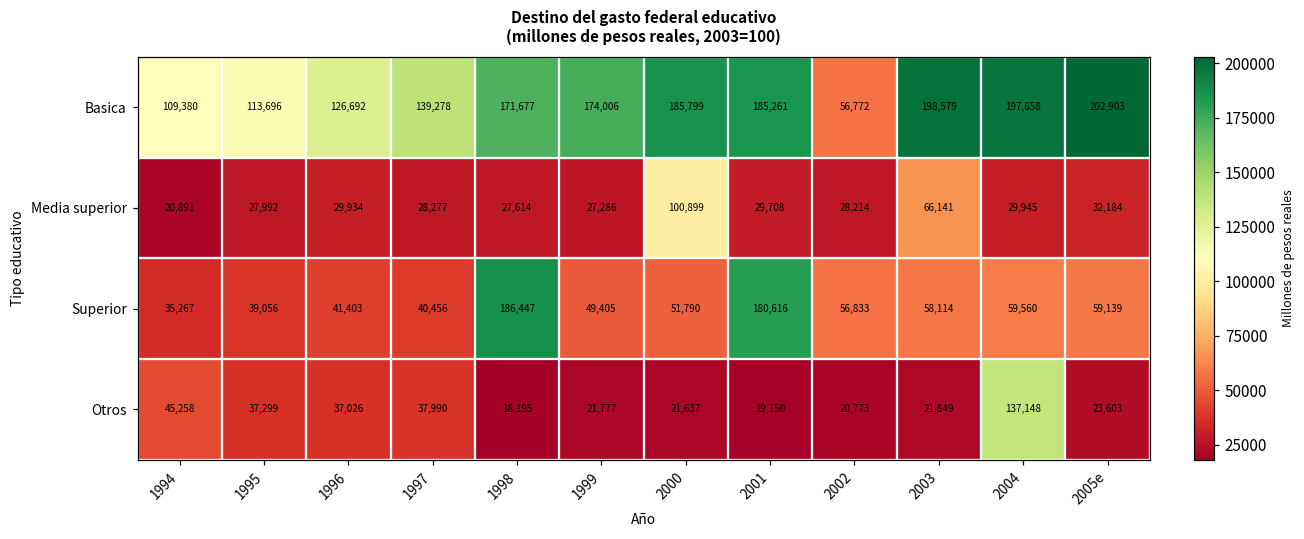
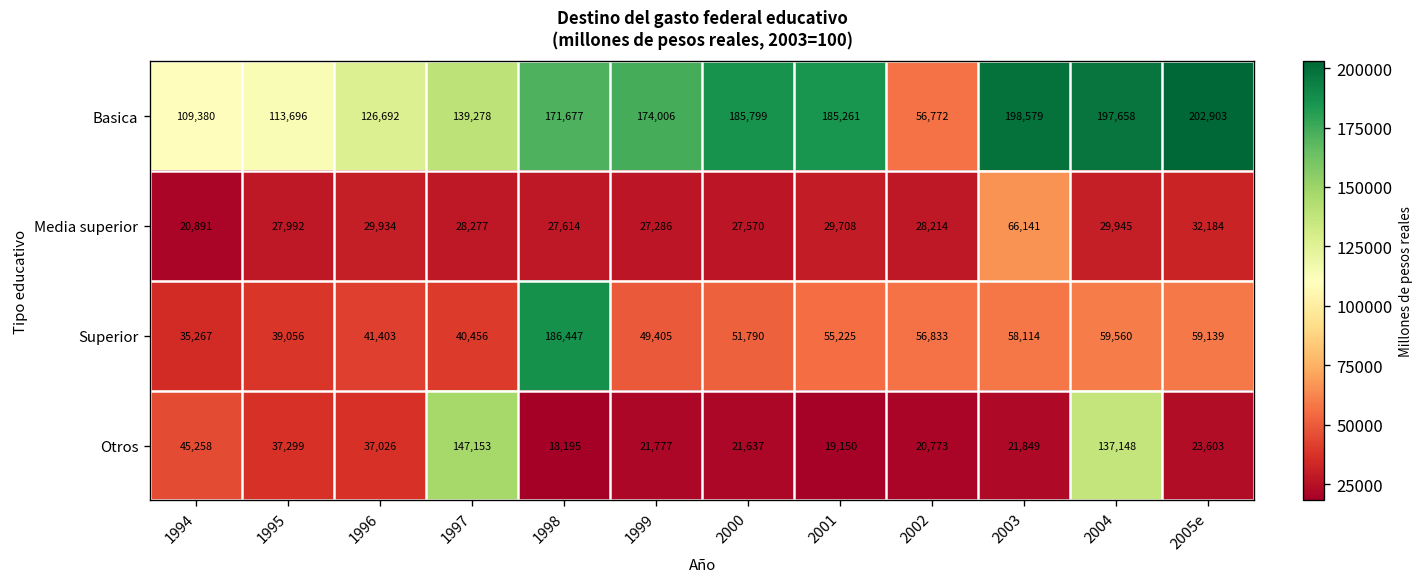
Media superior, 2000: 100,899 -> 27,570
Superior, 2001: 180,616 -> 55,225
Otros, 1997: 37,990 -> 147,153
